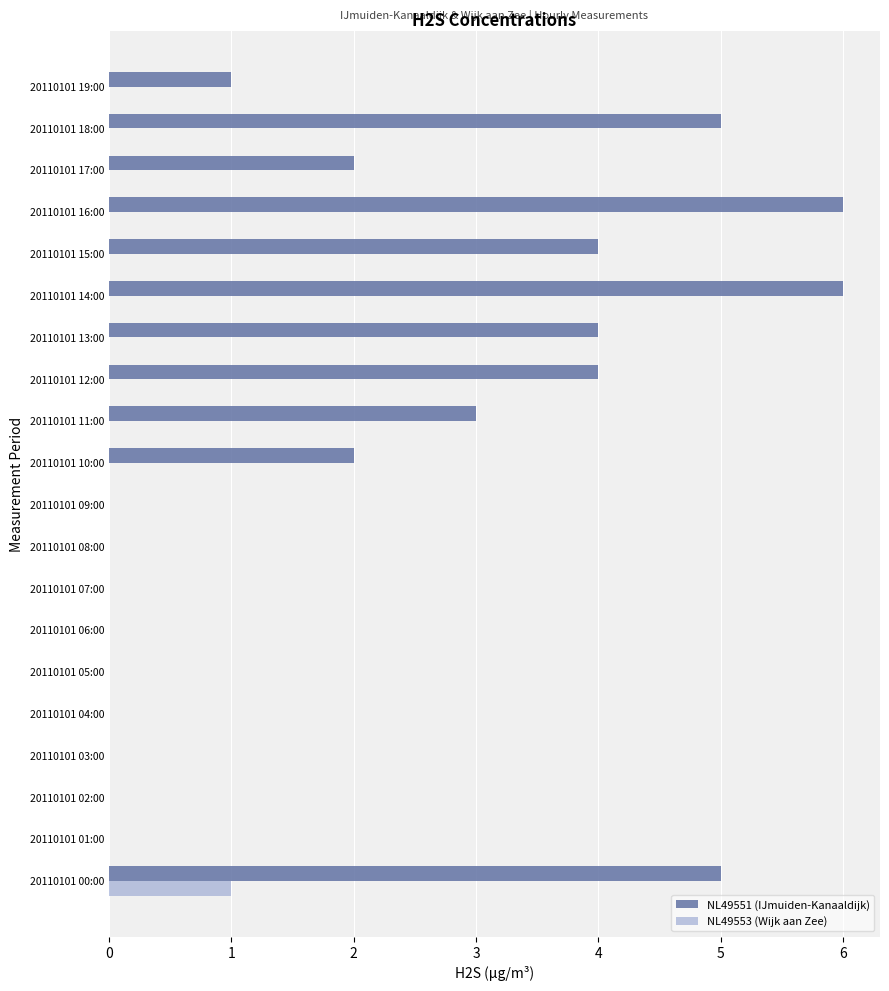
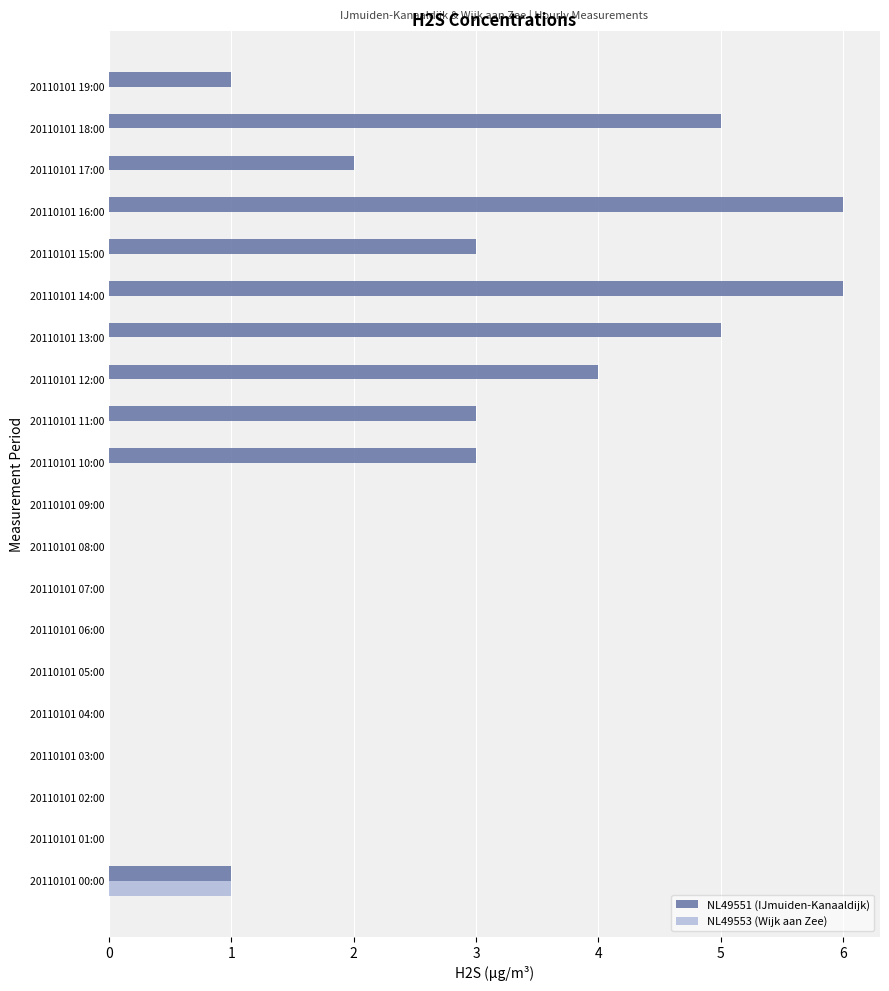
NL49551 (IJmuiden-Kanaaldijk), 20110101 15:00: 4 -> 3
NL49551 (IJmuiden-Kanaaldijk), 20110101 13:00: 4 -> 5
NL49551 (IJmuiden-Kanaaldijk), 20110101 10:00: 2 -> 3
NL49551 (IJmuiden-Kanaaldijk), 20110101 00:00: 5 -> 1
